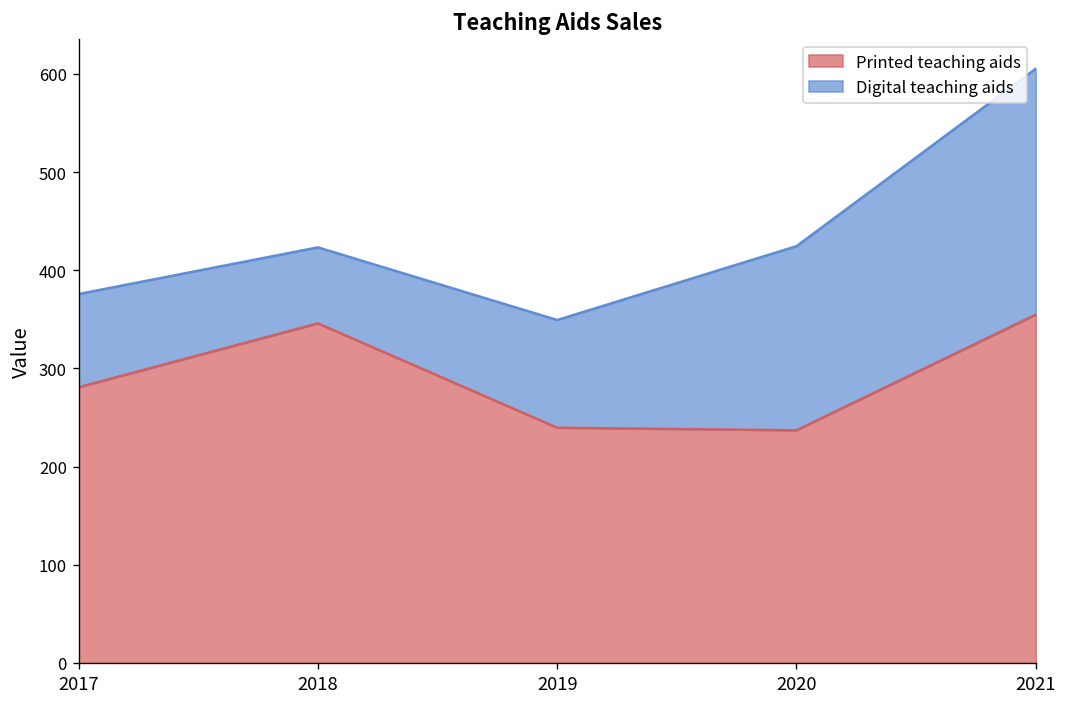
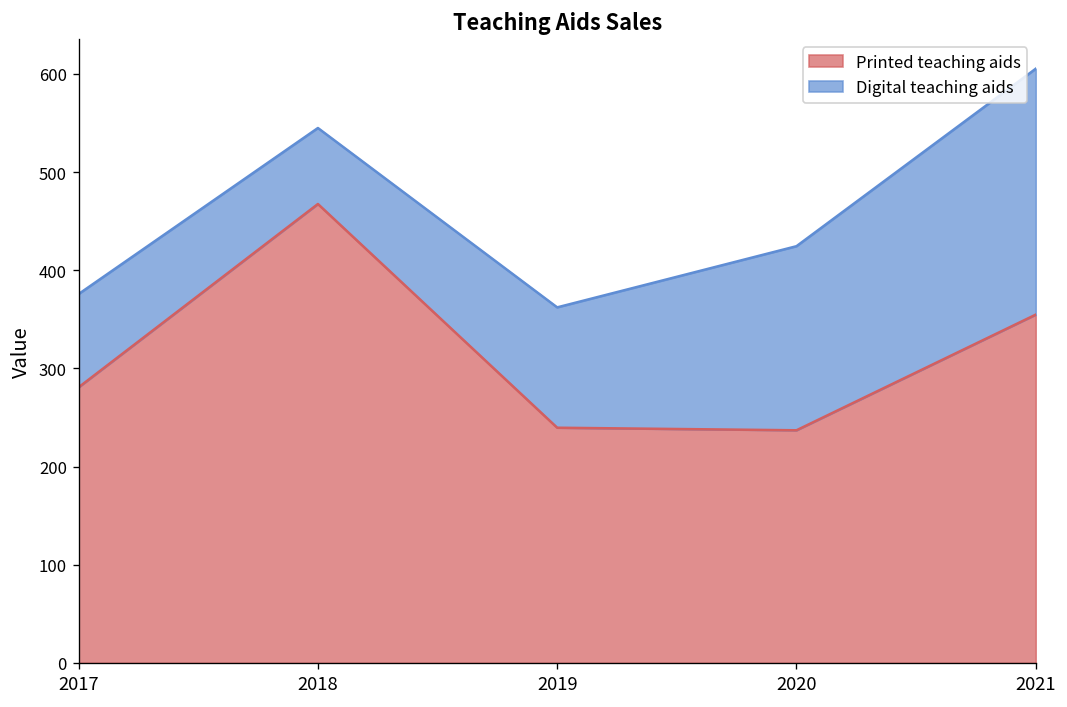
Printed teaching aids, 2018: 350 -> 470
Digital teaching aids, 2019: 110 -> 120
